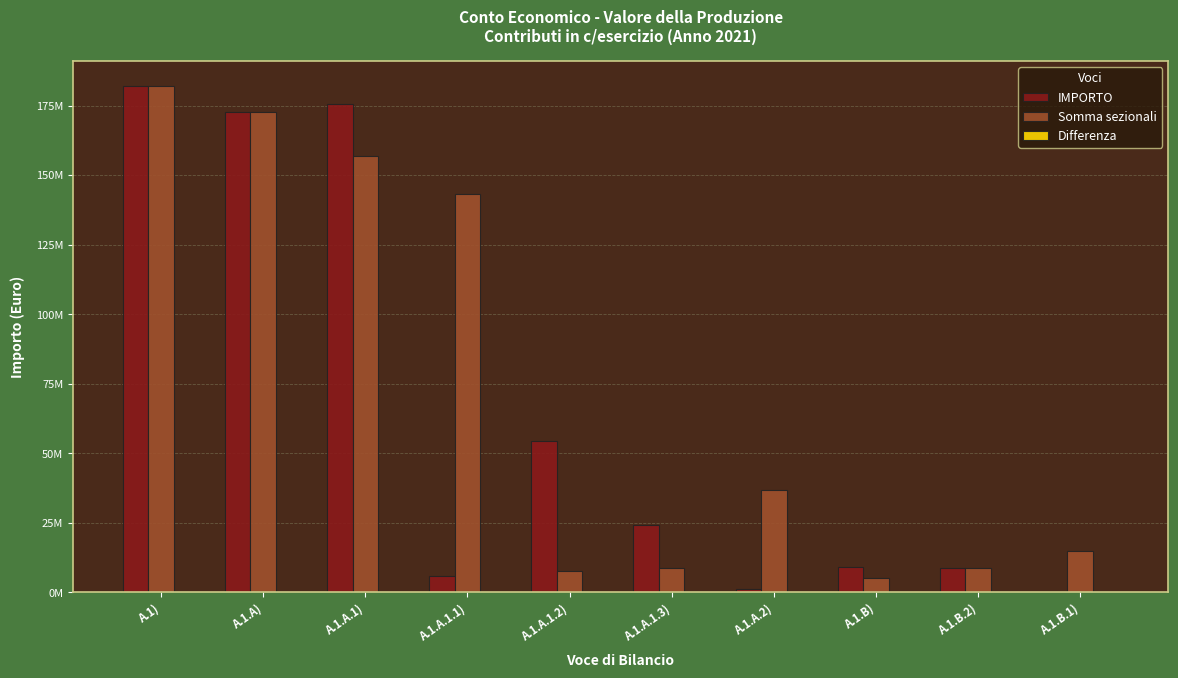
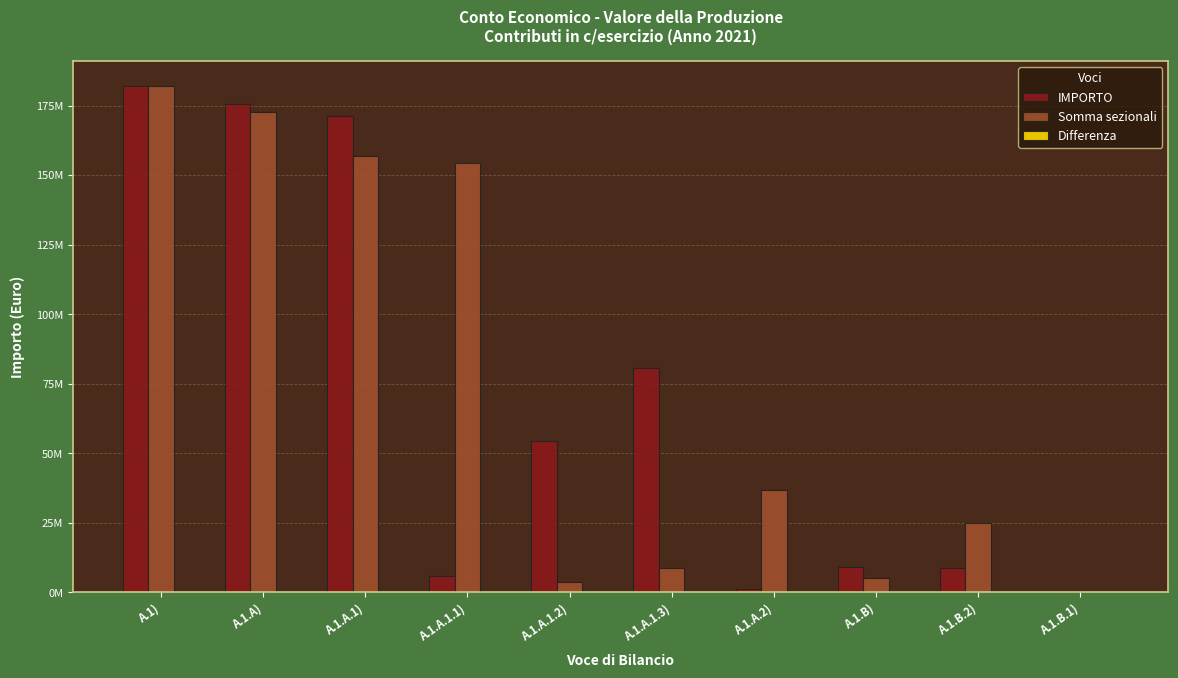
IMPORTO, A.1.A): 173000000 -> 176000000
IMPORTO, A.1.A.1): 176000000 -> 171000000
Somma sezionali, A.1.A.1.1): 143000000 -> 154000000
Somma sezionali, A.1.A.1.2): 8000000 -> 4000000
IMPORTO, A.1.A.1.3): 24000000 -> 81000000
Somma sezionali, A.1.B.2): 9000000 -> 25000000
Somma sezionali, A.1.B.1): 15000000 -> 0
